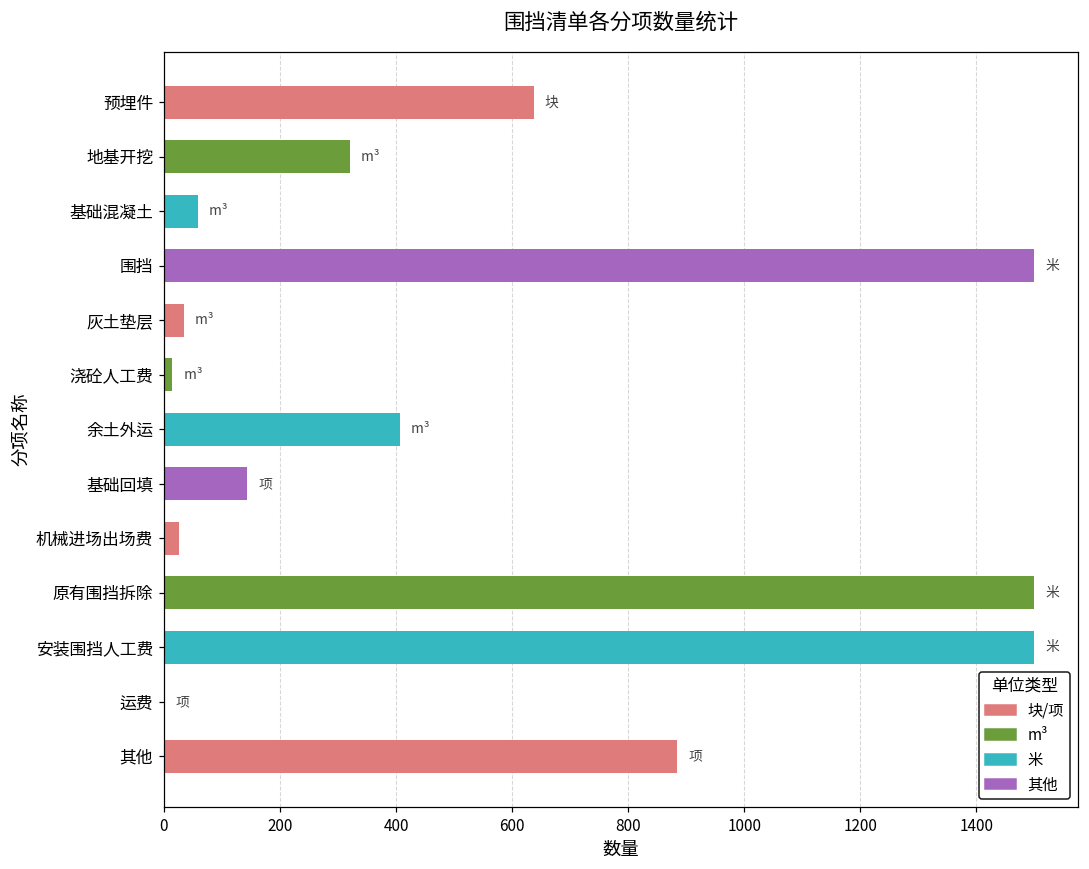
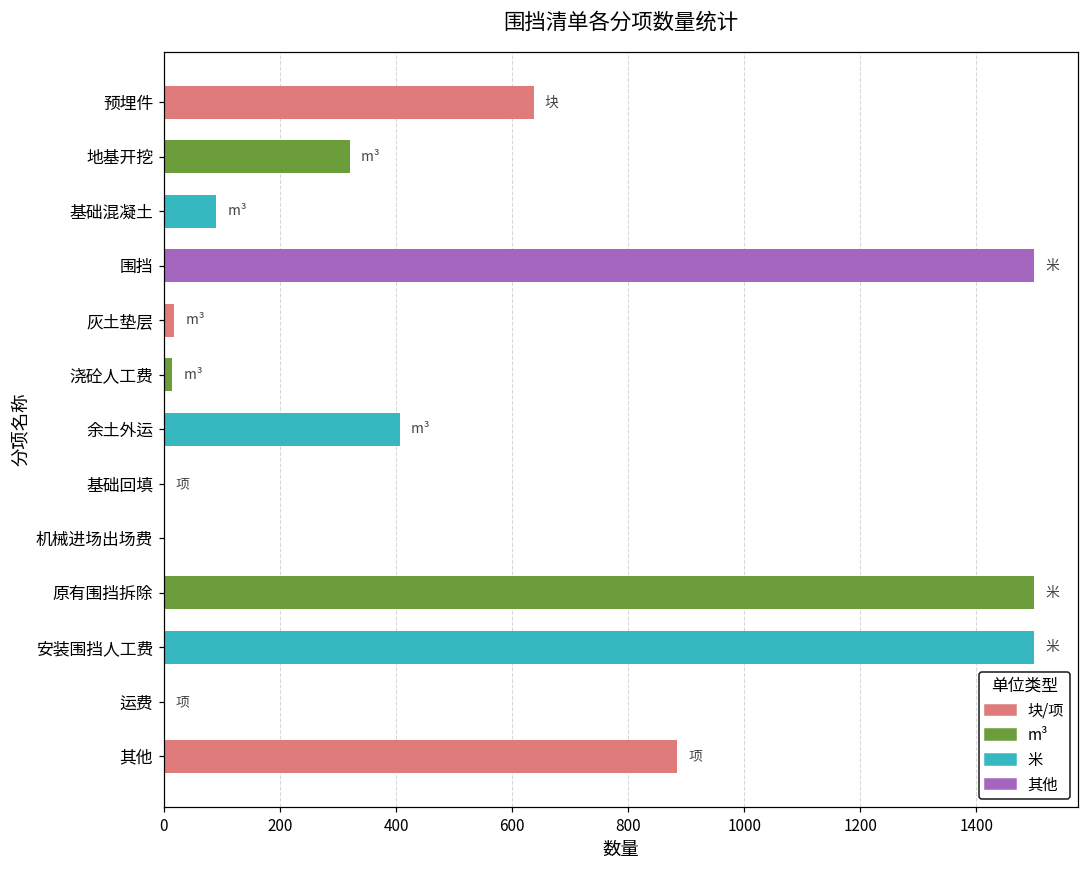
基础混凝土: 60 -> 90
灰土垫层: 30 -> 20
基础回填: 140 -> 0
机械进场出场费: 30 -> 0
